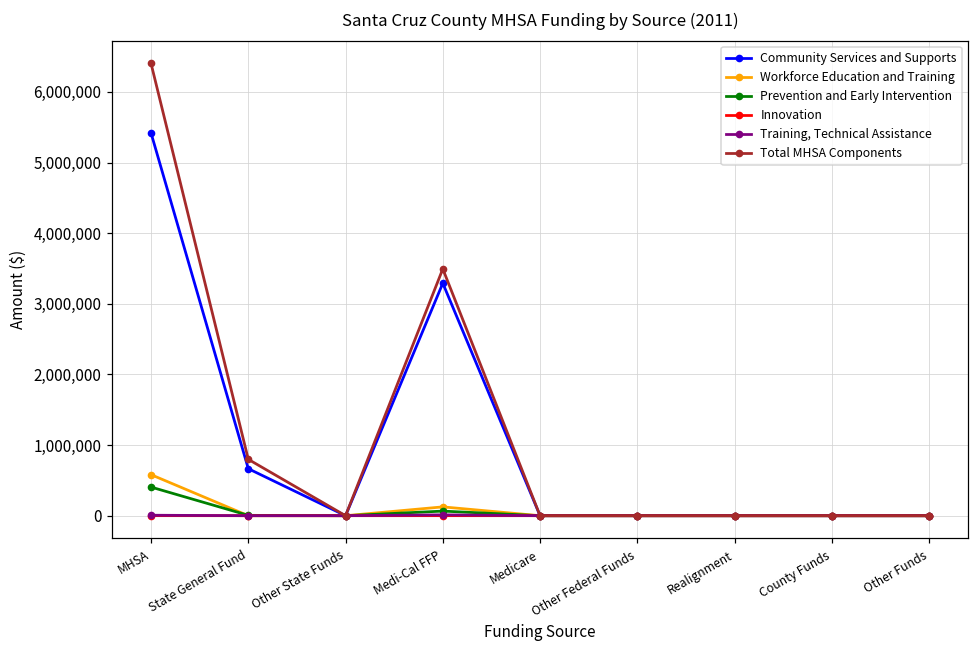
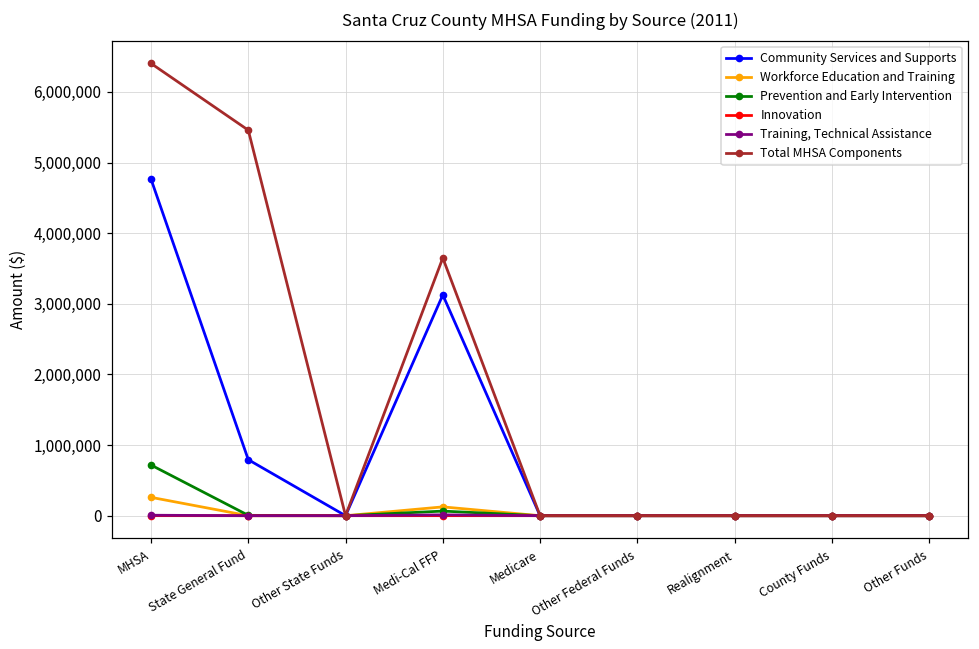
Community Services and Supports, MHSA: 5,400,000 -> 4,800,000
Workforce Education and Training, MHSA: 600,000 -> 300,000
Prevention and Early Intervention, MHSA: 400,000 -> 700,000
Community Services and Supports, State General Fund: 700,000 -> 800,000
Total MHSA Components, State General Fund: 800,000 -> 5,500,000
Community Services and Supports, Medi-Cal FFP: 3,300,000 -> 3,100,000
Total MHSA Components, Medi-Cal FFP: 3,500,000 -> 3,600,000
